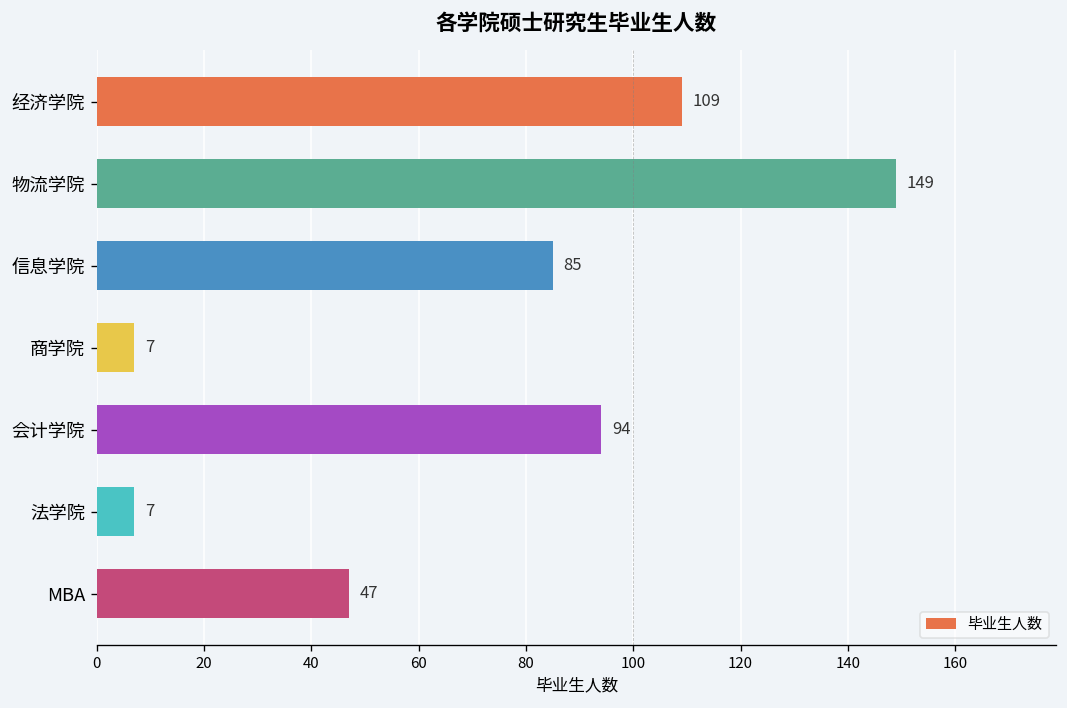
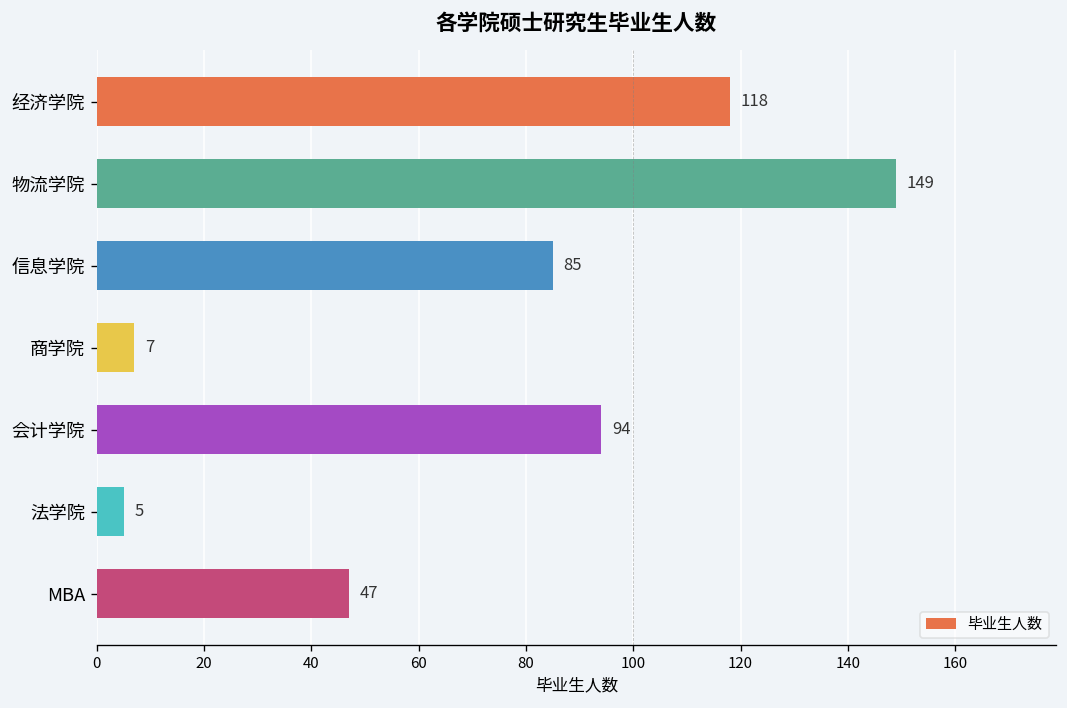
经济学院: 109 -> 118
法学院: 7 -> 5
